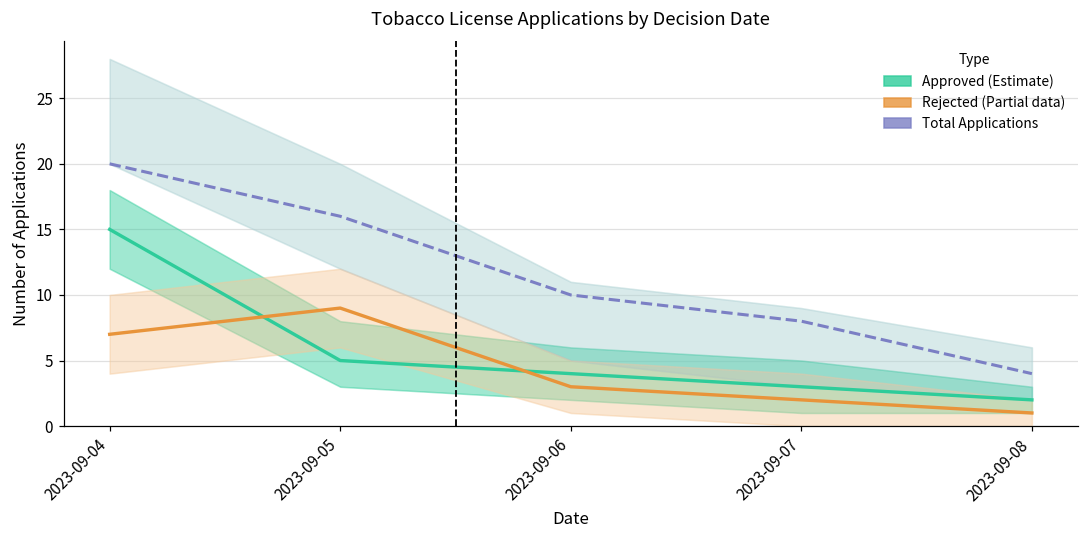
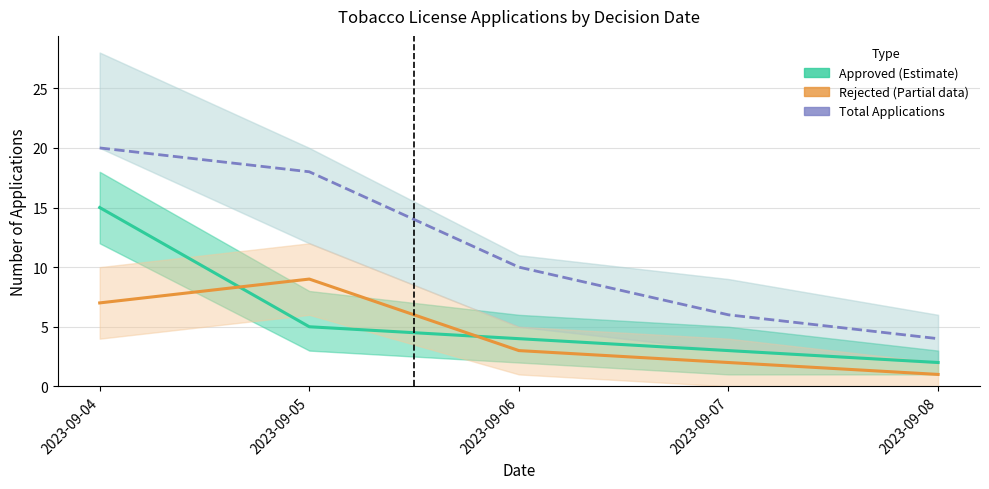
Total Applications, 2023-09-05: 16 -> 18
Total Applications, 2023-09-07: 8 -> 6
